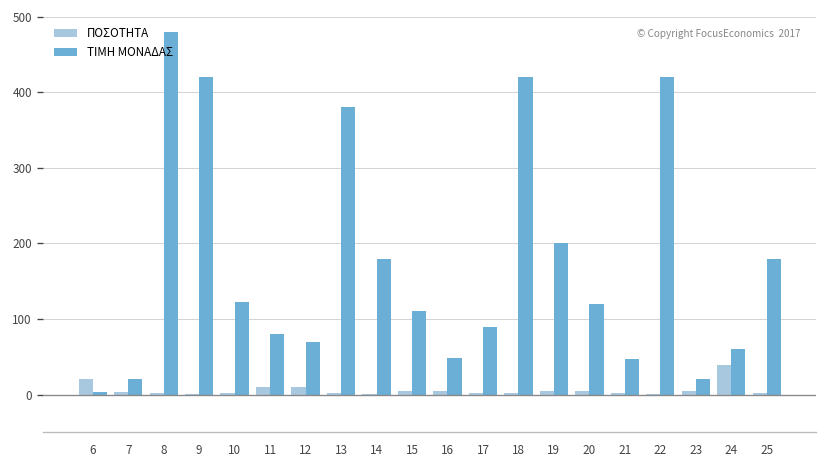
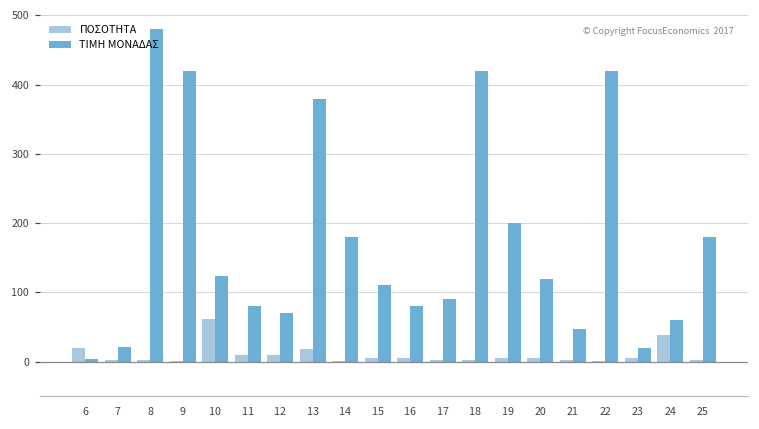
ΠΟΣΟΤΗΤΑ, 10: 0 -> 60
ΠΟΣΟΤΗΤΑ, 13: 0 -> 20
ΤΙΜΗ ΜΟΝΑΔΑΣ, 16: 50 -> 80
